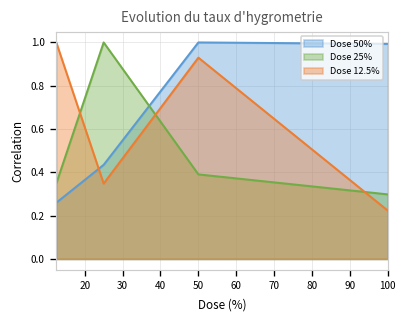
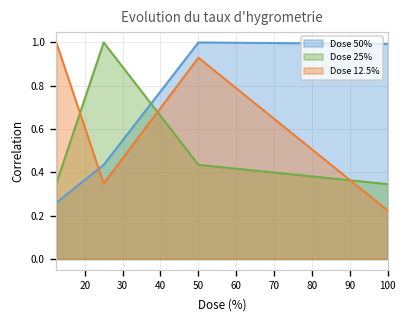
Dose 25%, 50: 0.39 -> 0.43
Dose 25%, 100: 0.30 -> 0.35
